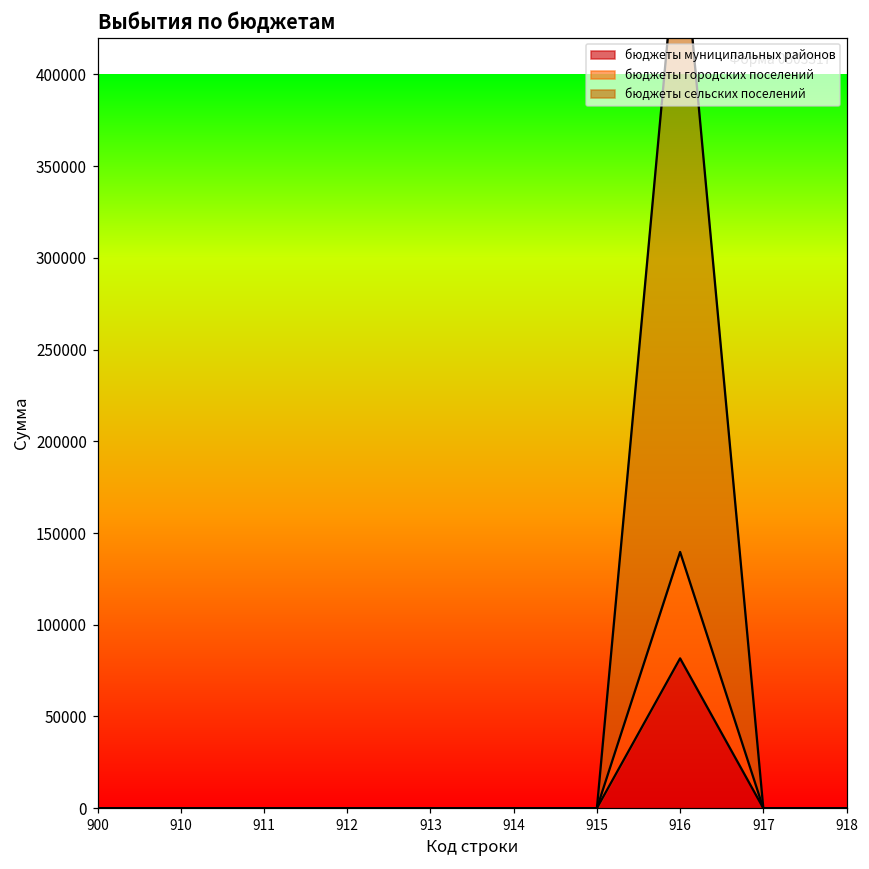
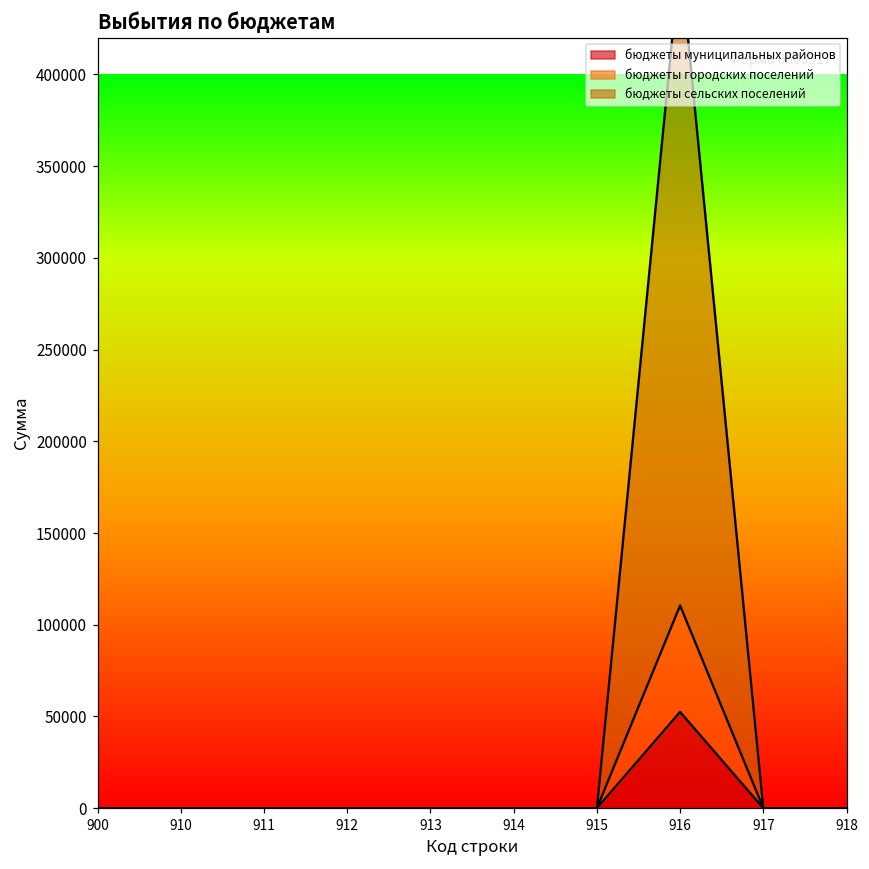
бюджеты муниципальных районов, 916: 82000 -> 52000
